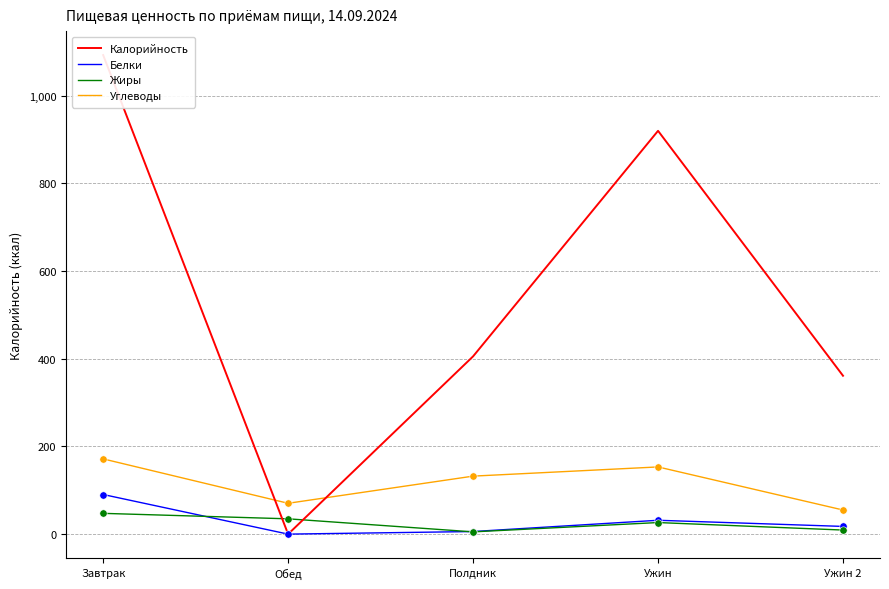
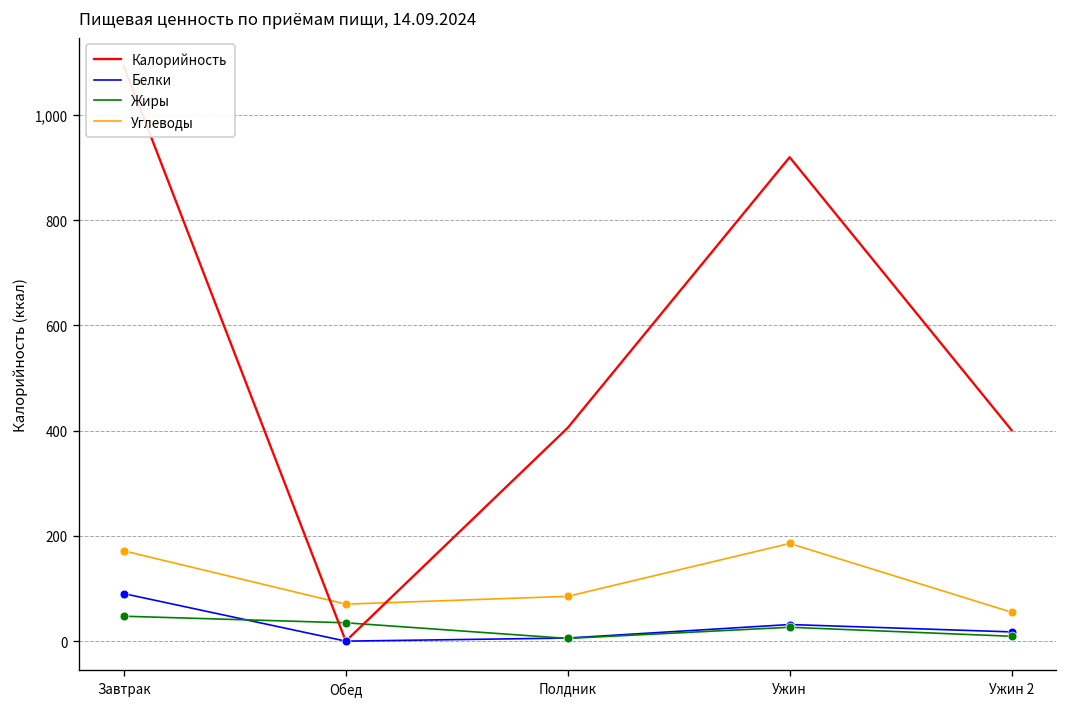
Углеводы, Полдник: 130 -> 90
Углеводы, Ужин: 150 -> 190
Калорийность, Ужин 2: 360 -> 400
